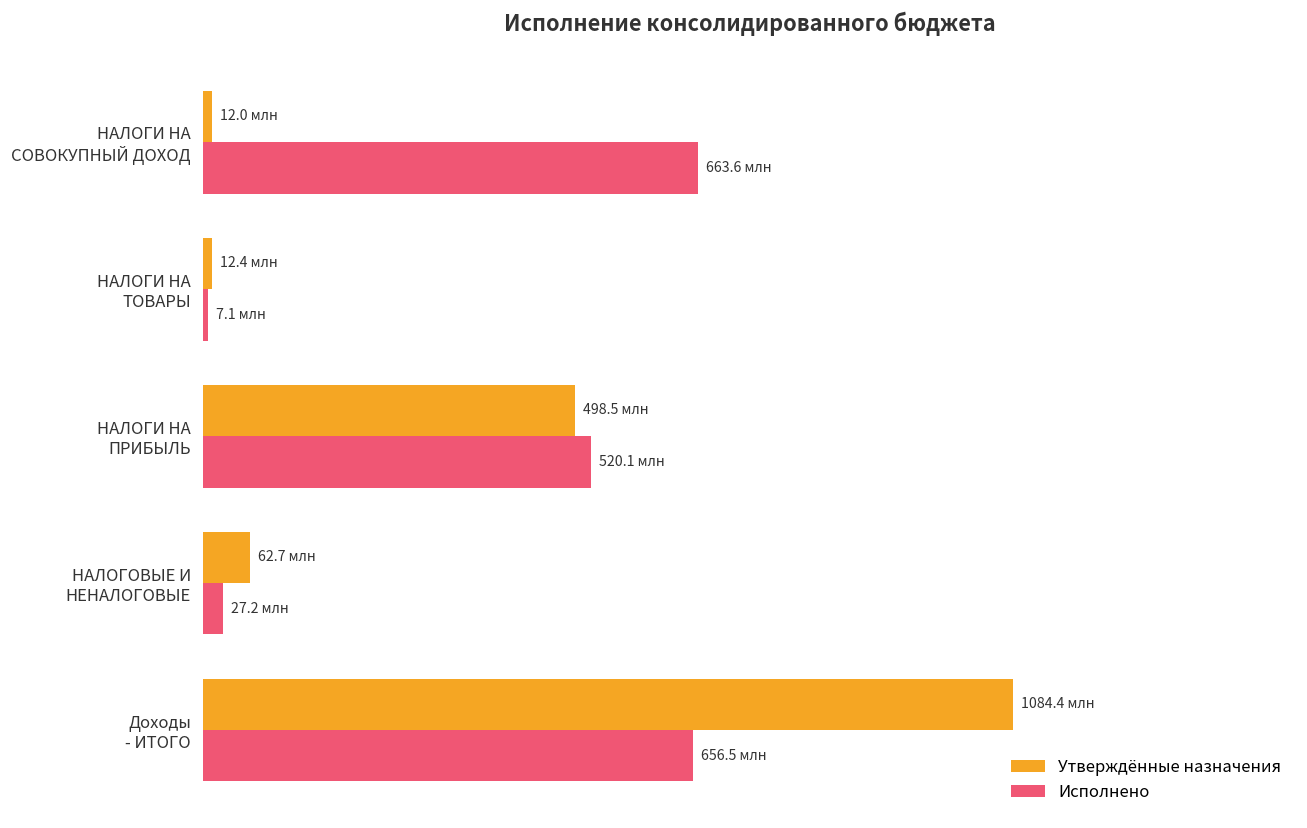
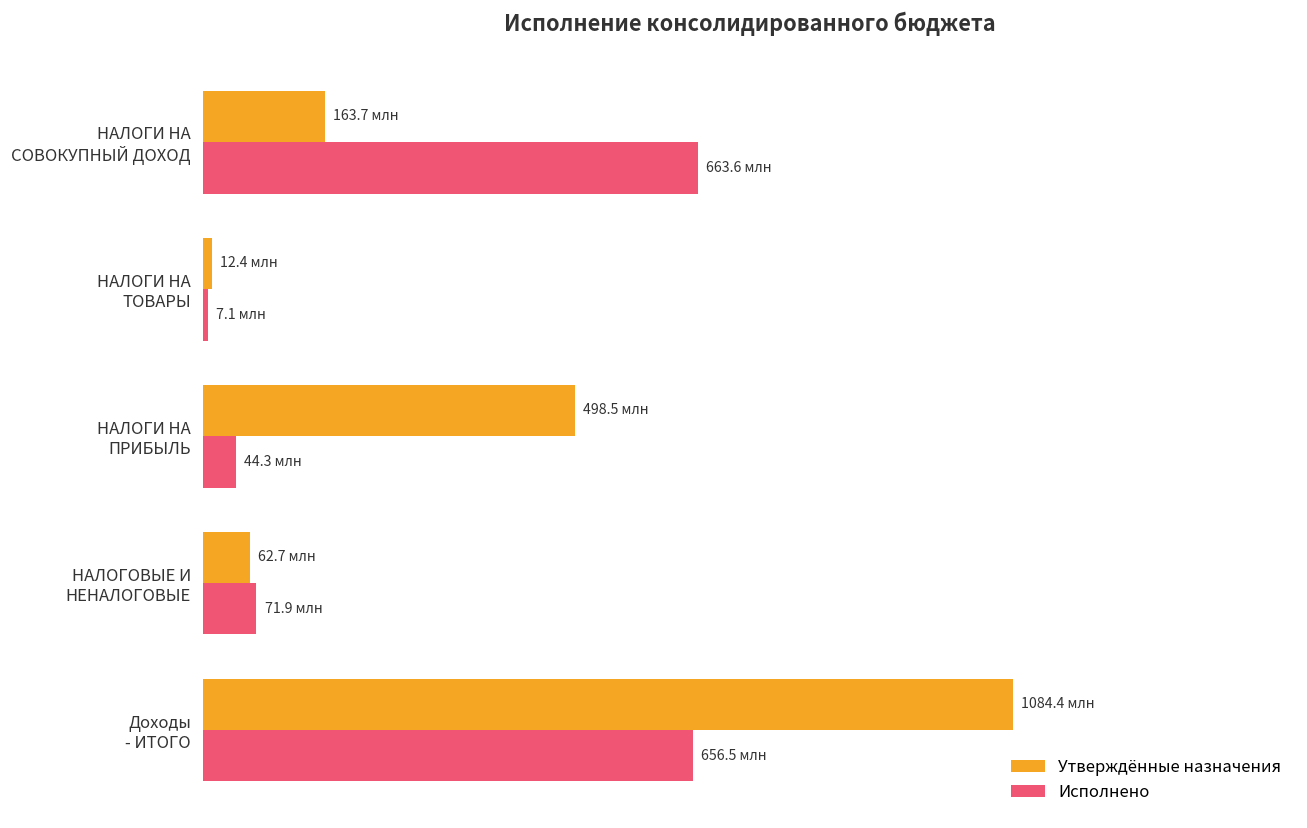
Утверждённые назначения, НАЛОГИ НА СОВОКУПНЫЙ ДОХОД: 12.0 -> 163.7
Исполнено, НАЛОГИ НА ПРИБЫЛЬ: 520.1 -> 44.3
Исполнено, НАЛОГОВЫЕ И НЕНАЛОГОВЫЕ: 27.2 -> 71.9
